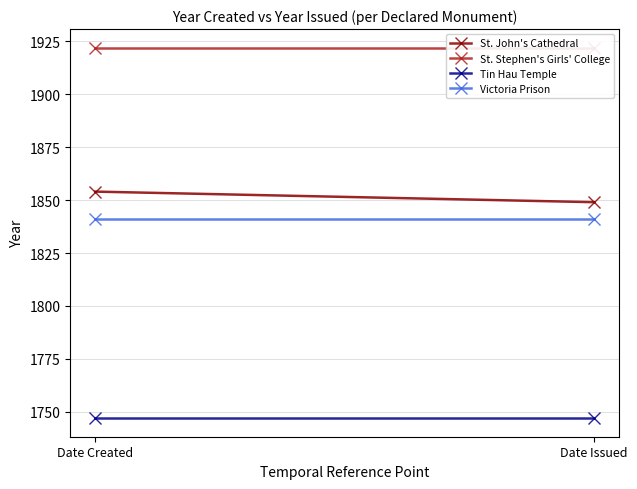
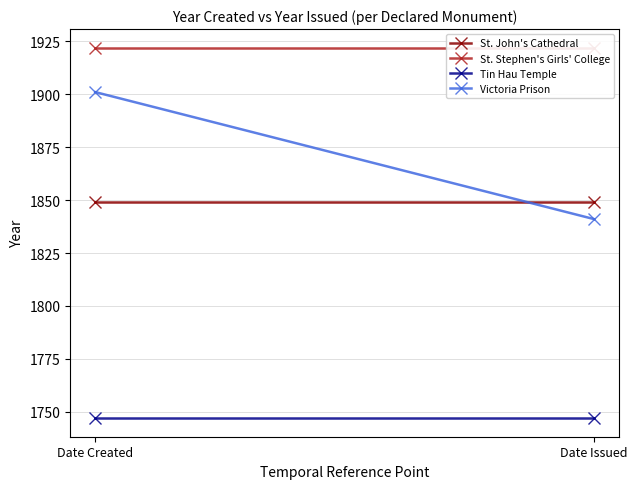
St. John's Cathedral, Date Created: 1854 -> 1849
Victoria Prison, Date Created: 1841 -> 1901
